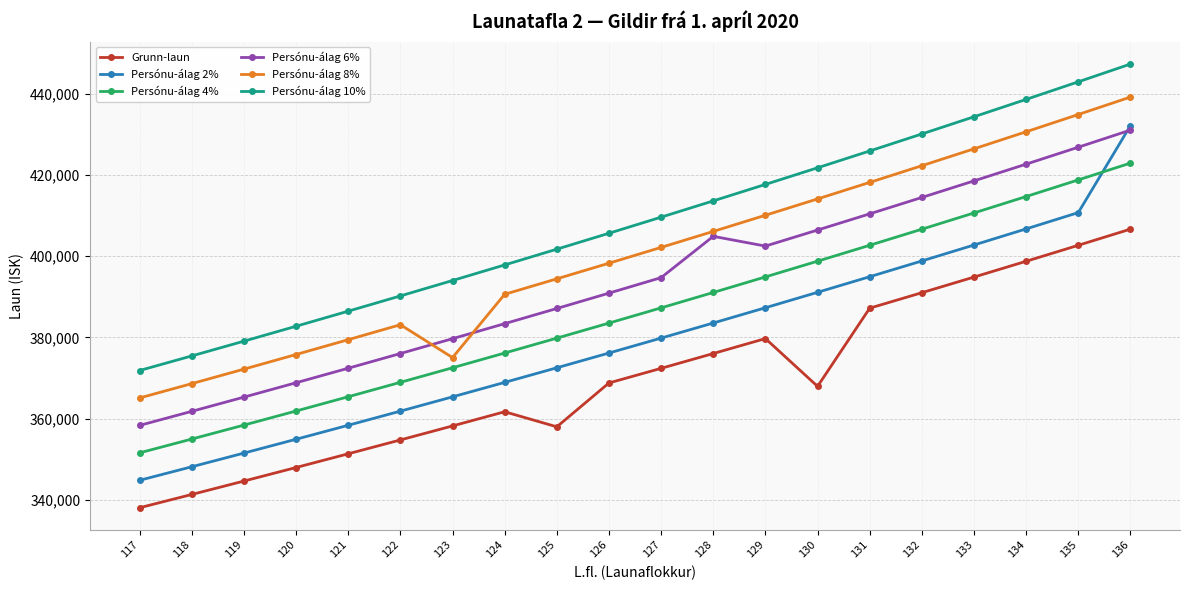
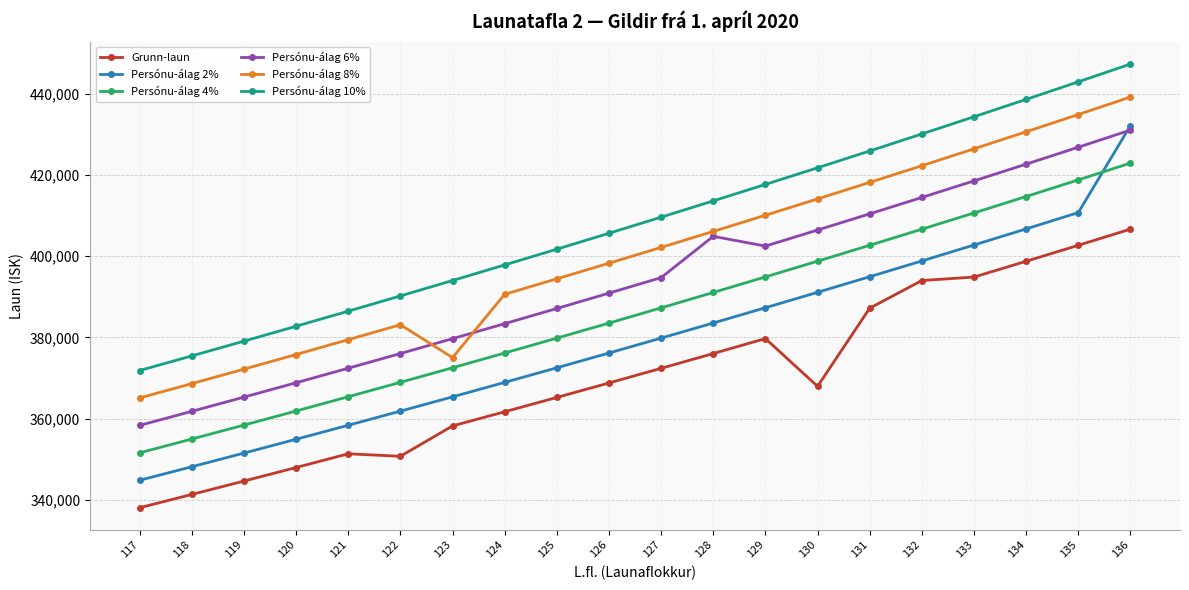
Grunn-laun, 122: 355,000 -> 351,000
Grunn-laun, 125: 358,000 -> 365,000
Grunn-laun, 132: 391,000 -> 394,000
